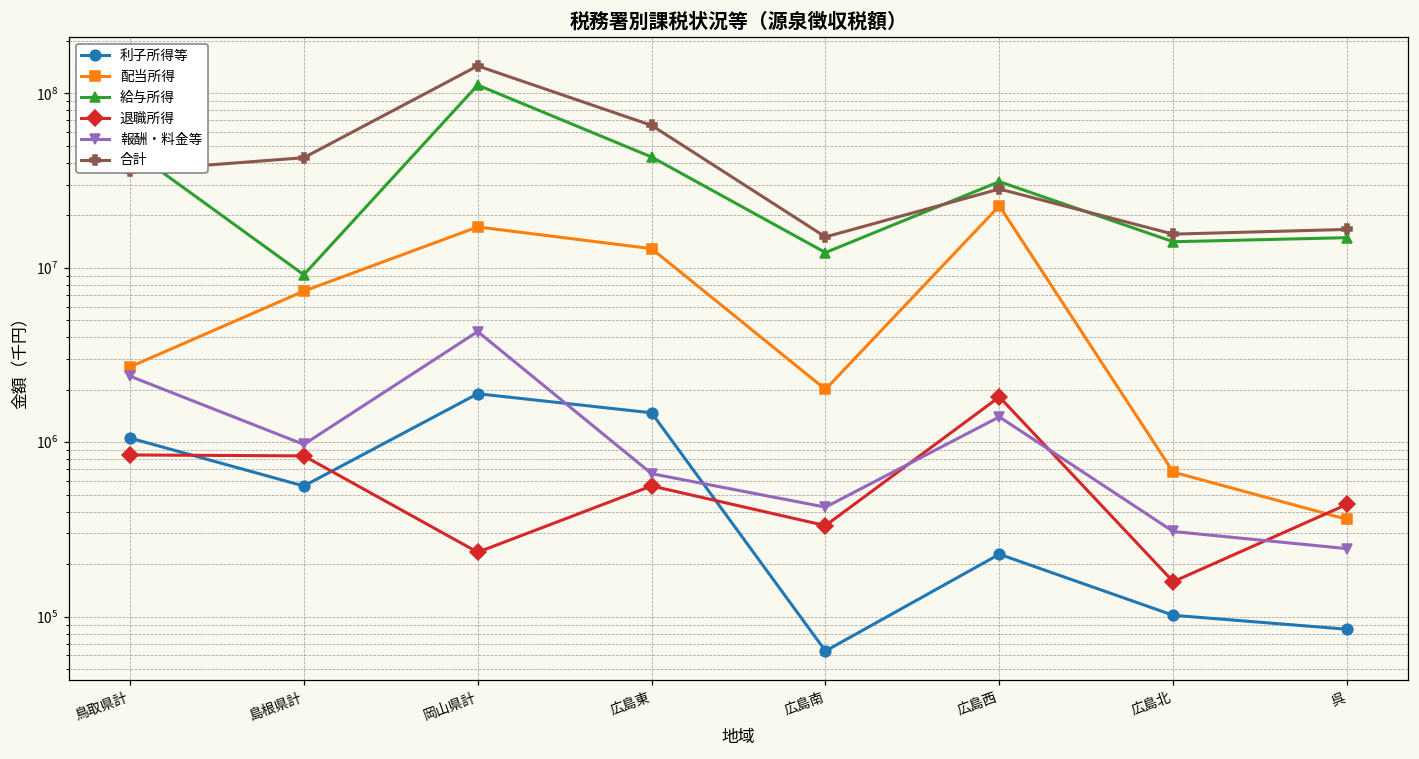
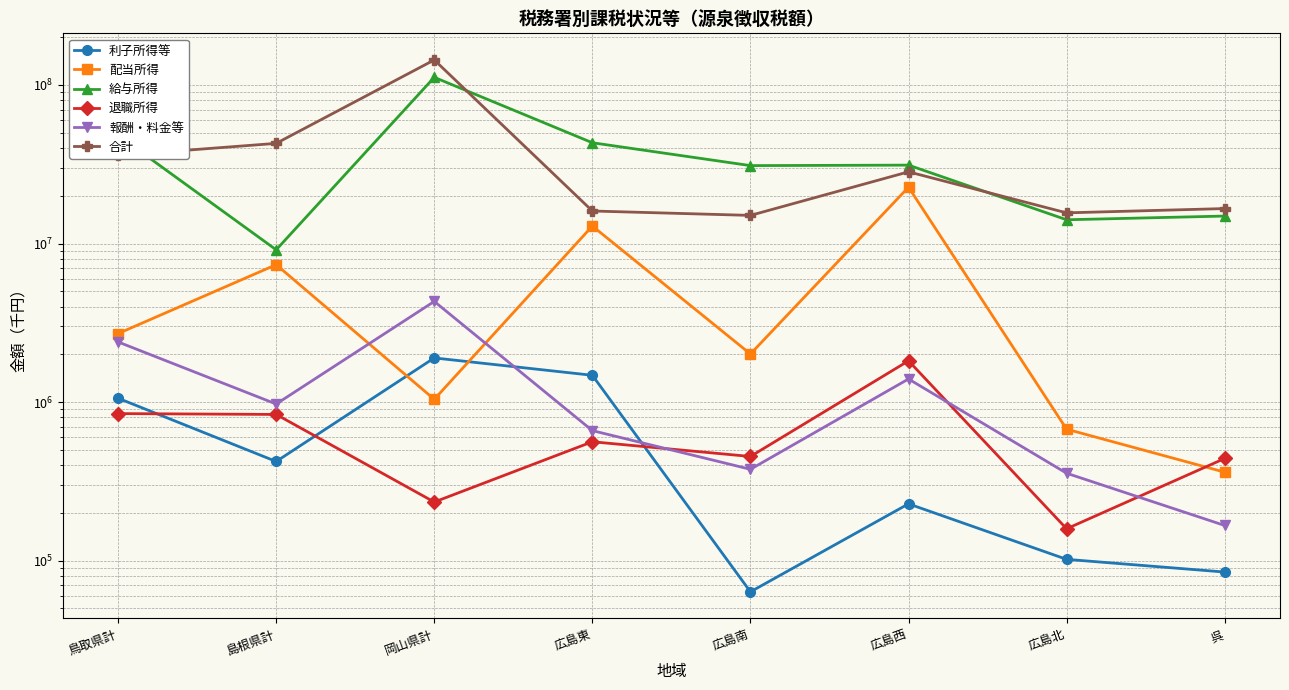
利子所得等, 島根県計: 560000 -> 420000
配当所得, 岡山県計: 17000000 -> 1000000
合計, 広島東: 66000000 -> 16000000
給与所得, 広島南: 12000000 -> 31000000
退職所得, 広島南: 330000 -> 450000
報酬・料金等, 広島南: 420000 -> 380000
報酬・料金等, 広島北: 310000 -> 360000
報酬・料金等, 呉: 250000 -> 170000
